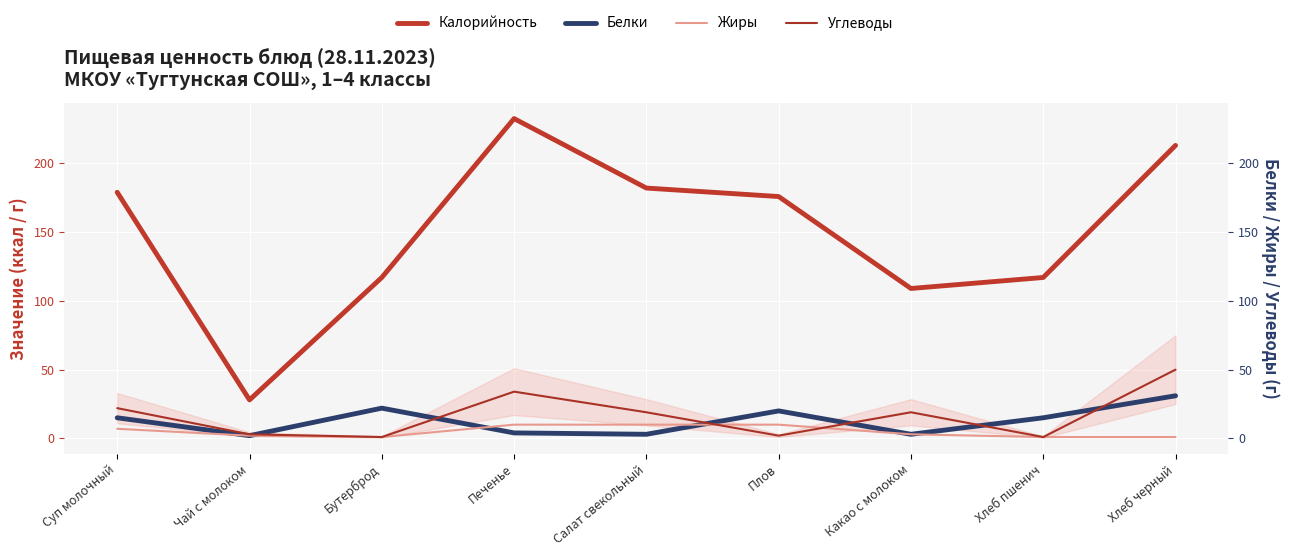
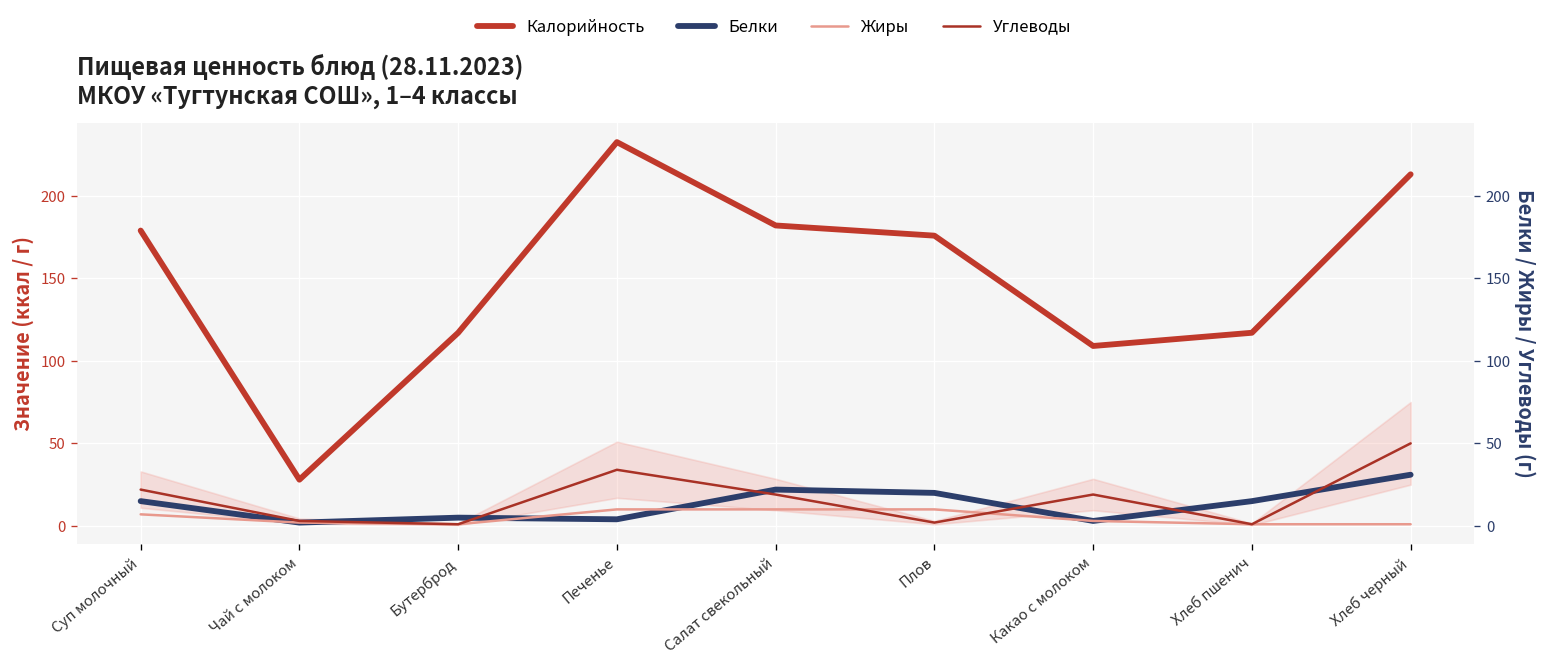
Белки, Бутерброд: 22 -> 5
Белки, Салат свекольный: 3 -> 22
